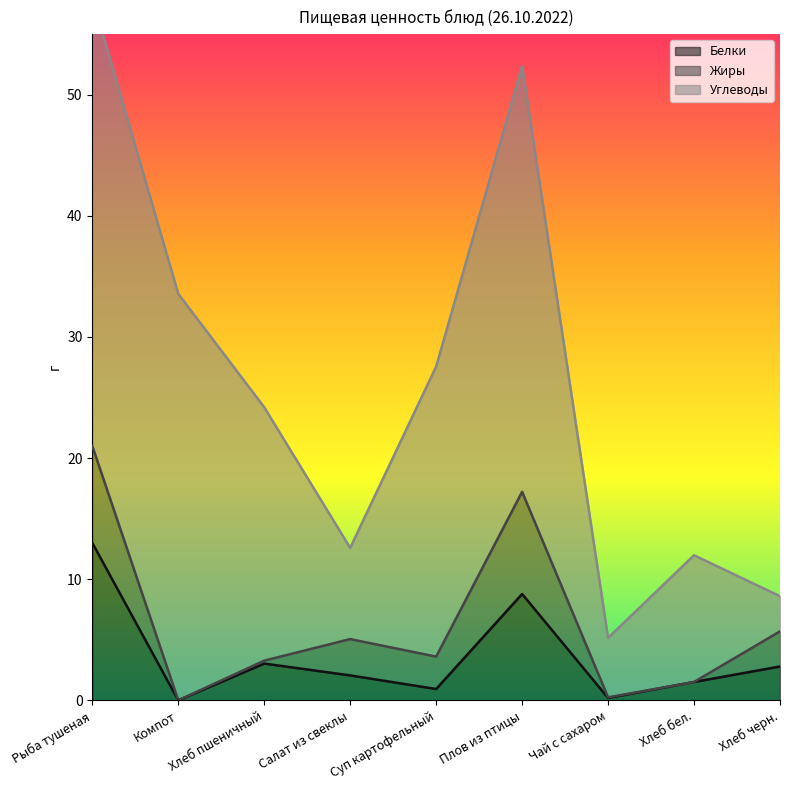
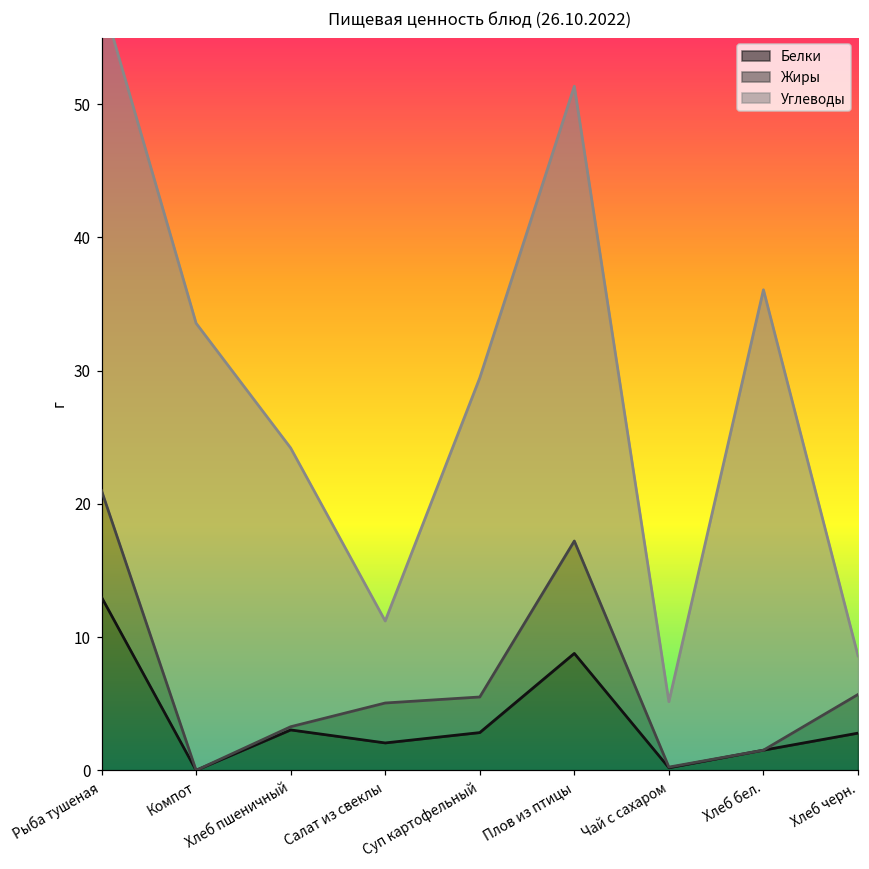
Углеводы, Салат из свеклы: 7.5 -> 6.2
Белки, Суп картофельный: 0.9 -> 2.8
Углеводы, Плов из птицы: 35.1 -> 34.1
Углеводы, Хлеб бел.: 10.5 -> 34.6
